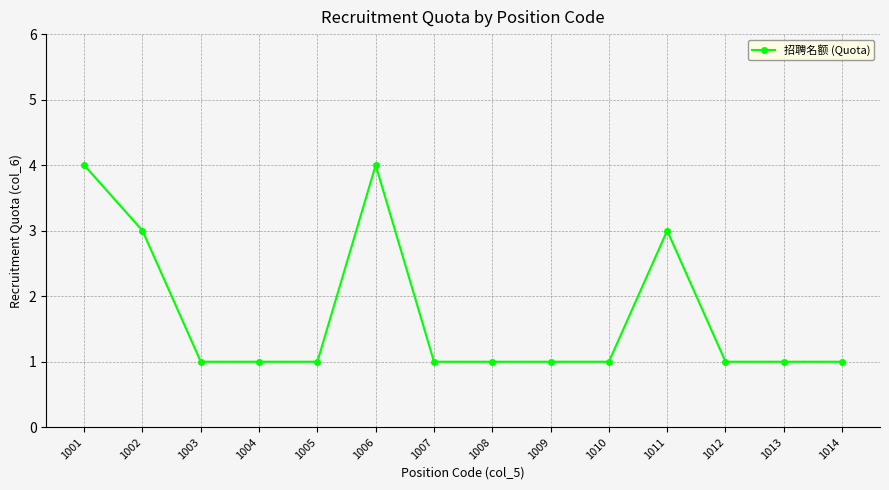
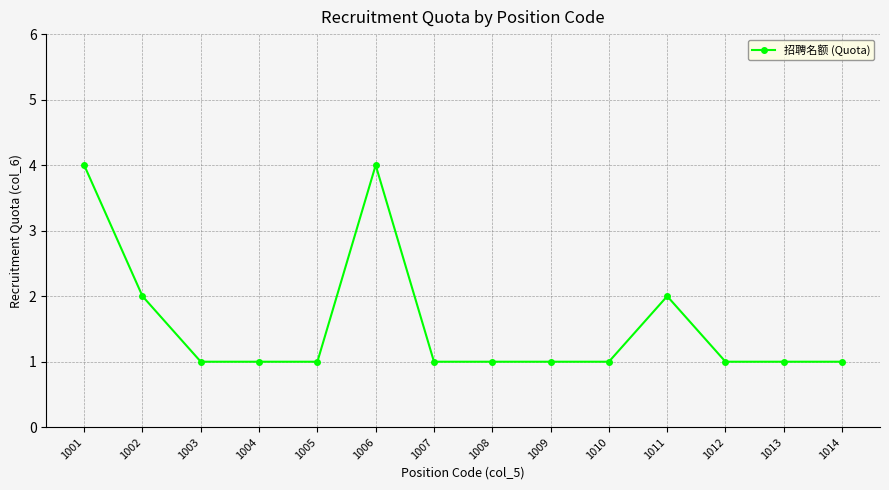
1002: 3 -> 2
1011: 3 -> 2
